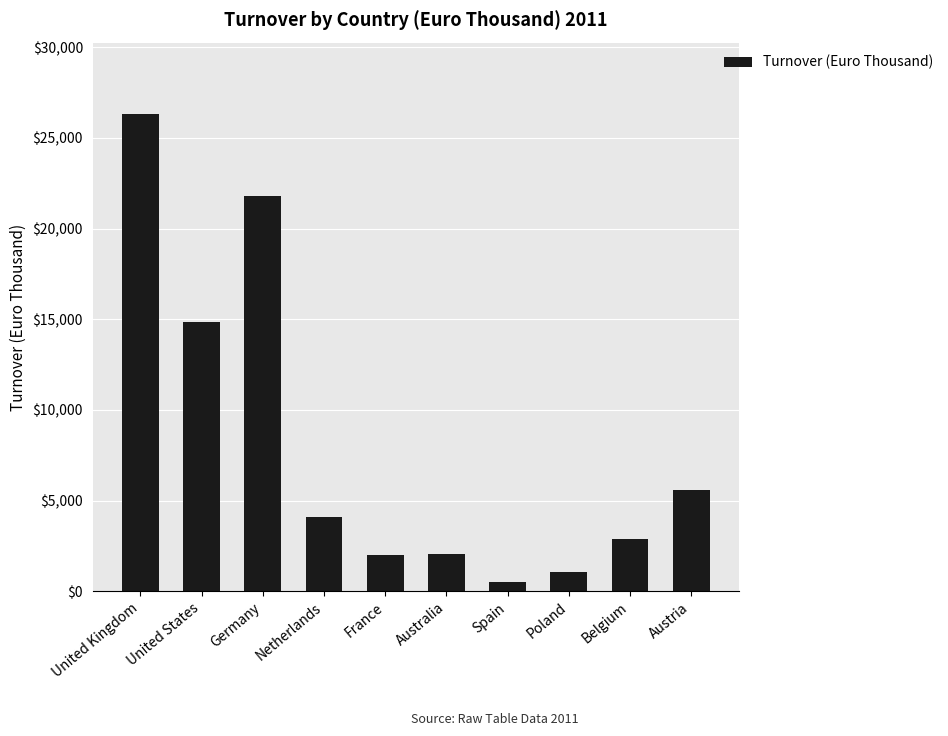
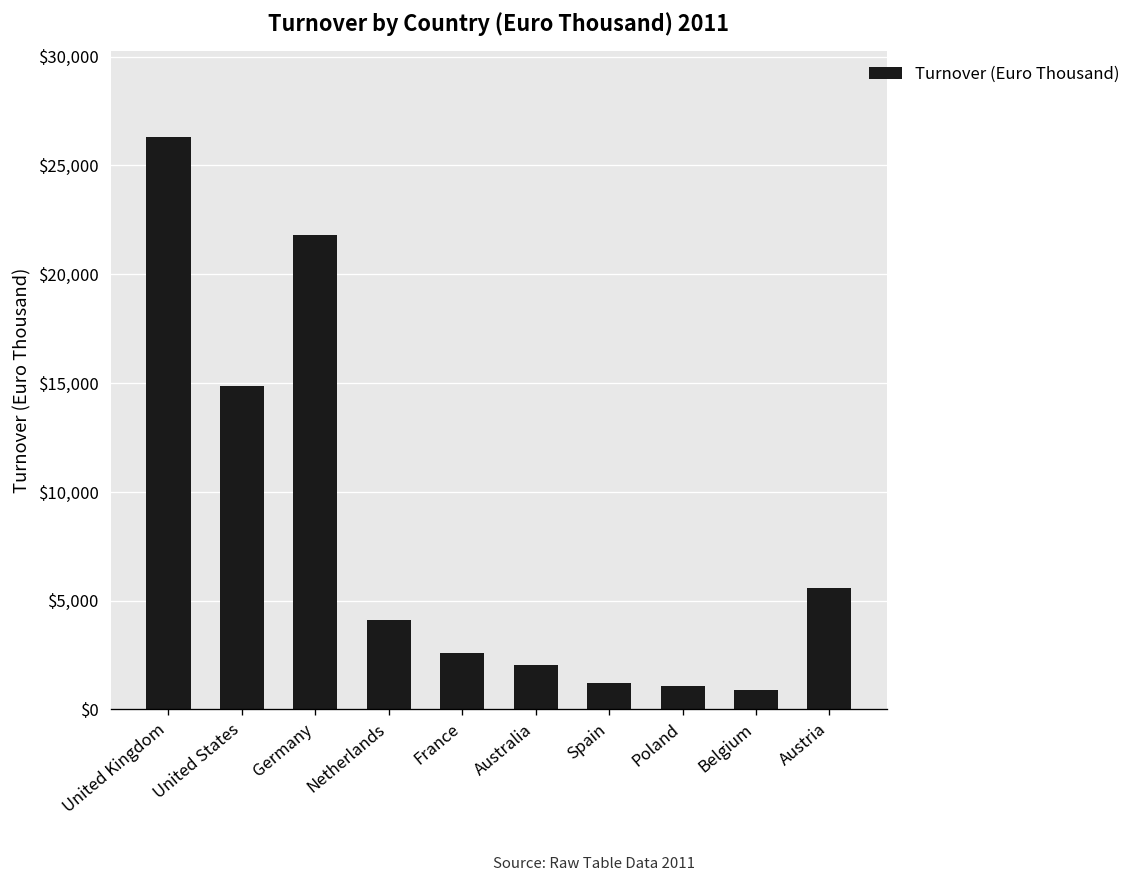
France: $2,000 -> $2,600
Spain: $500 -> $1,200
Belgium: $2,900 -> $900
